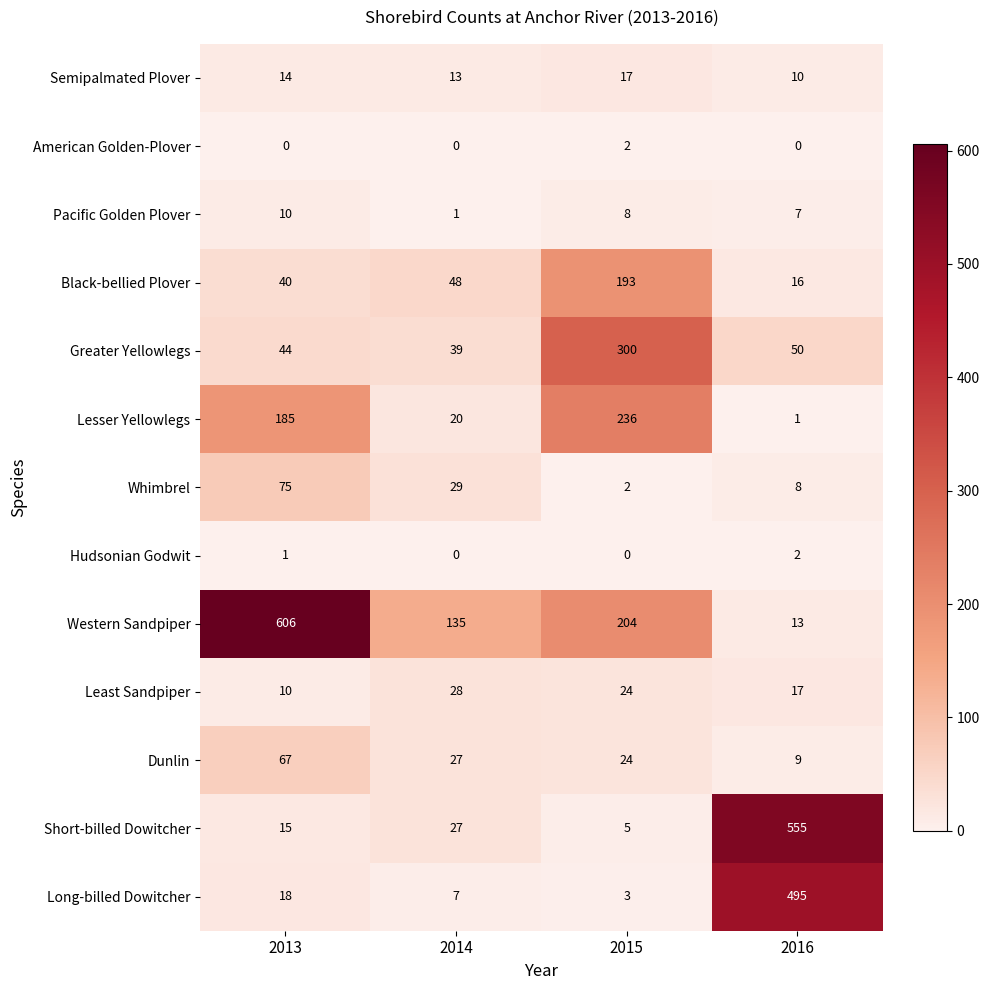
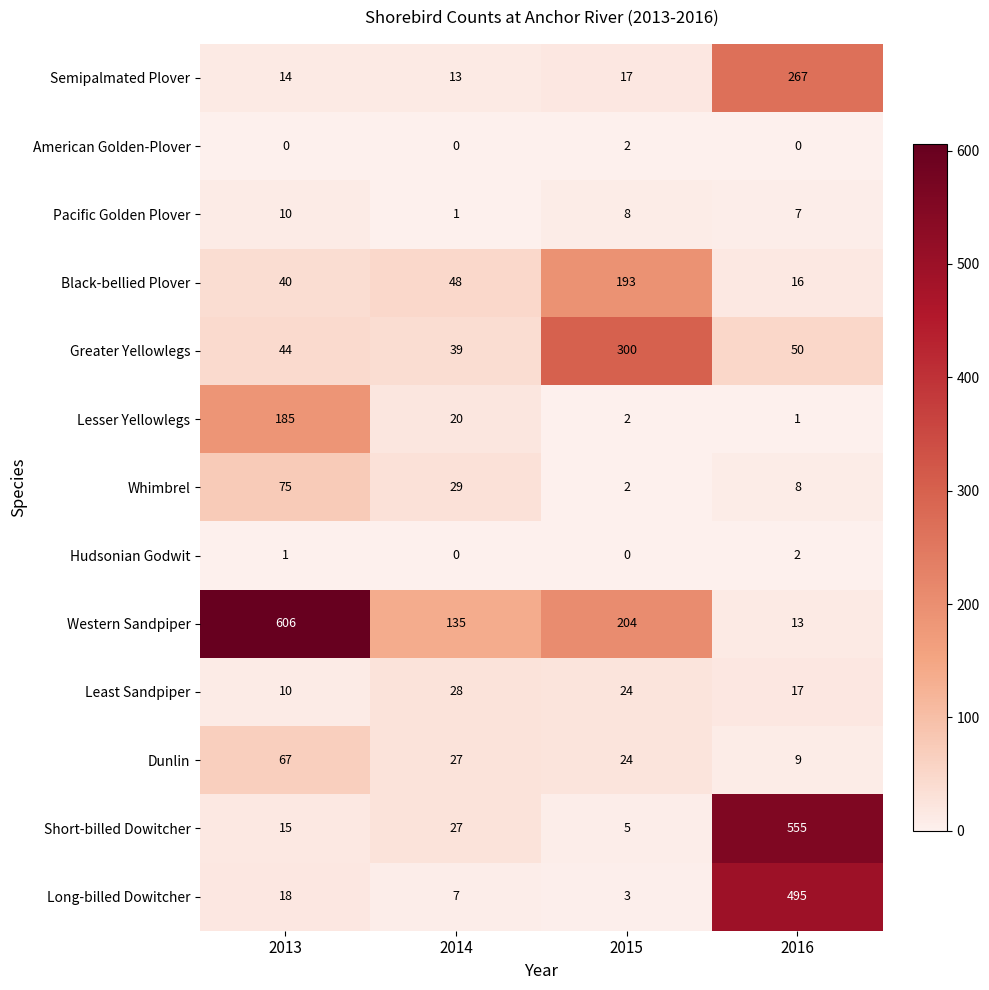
Semipalmated Plover, 2016: 10 -> 267
Lesser Yellowlegs, 2015: 236 -> 2
